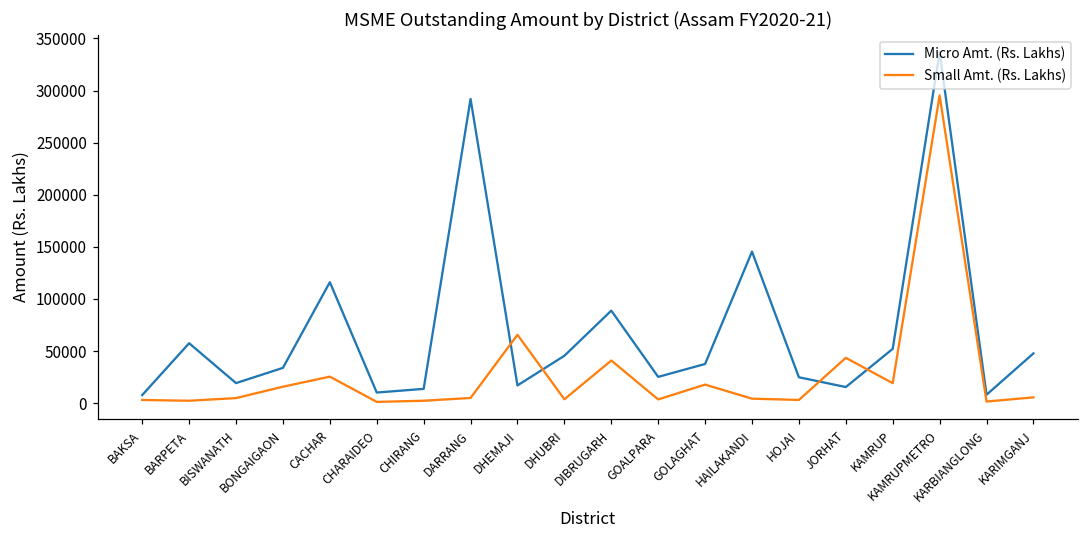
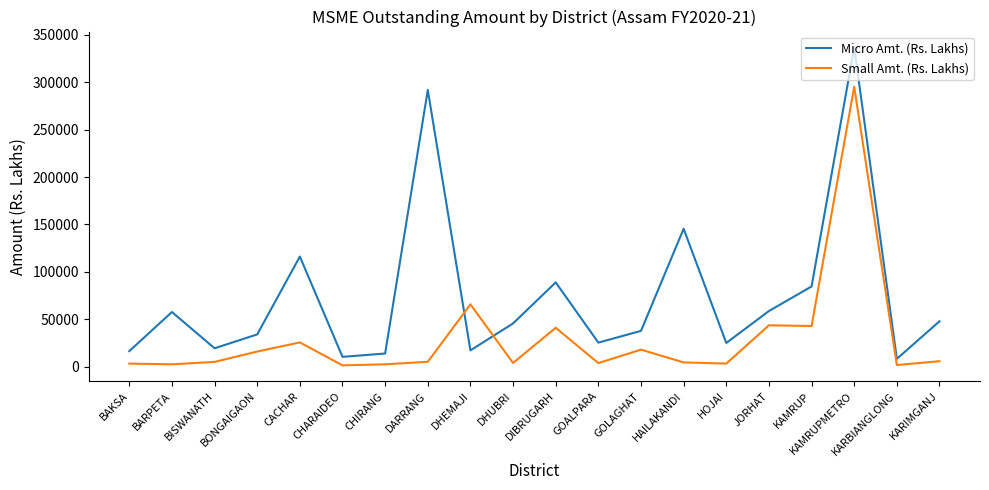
Micro Amt. (Rs. Lakhs), BAKSA: 10000 -> 20000
Micro Amt. (Rs. Lakhs), JORHAT: 20000 -> 60000
Micro Amt. (Rs. Lakhs), KAMRUP: 50000 -> 80000
Small Amt. (Rs. Lakhs), KAMRUP: 20000 -> 40000
